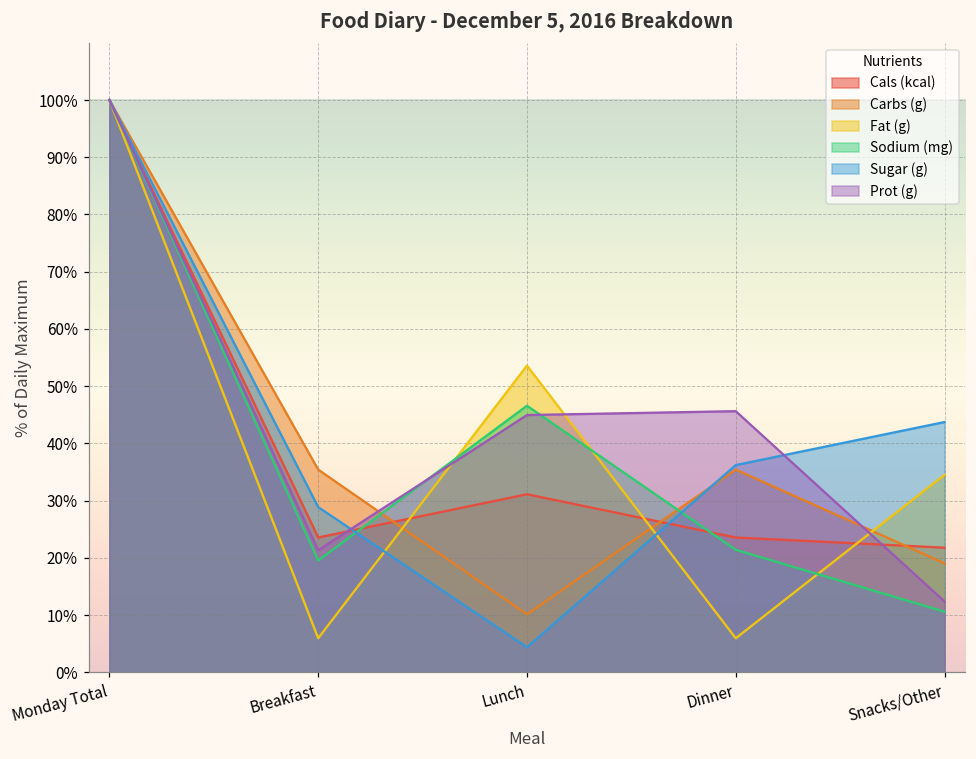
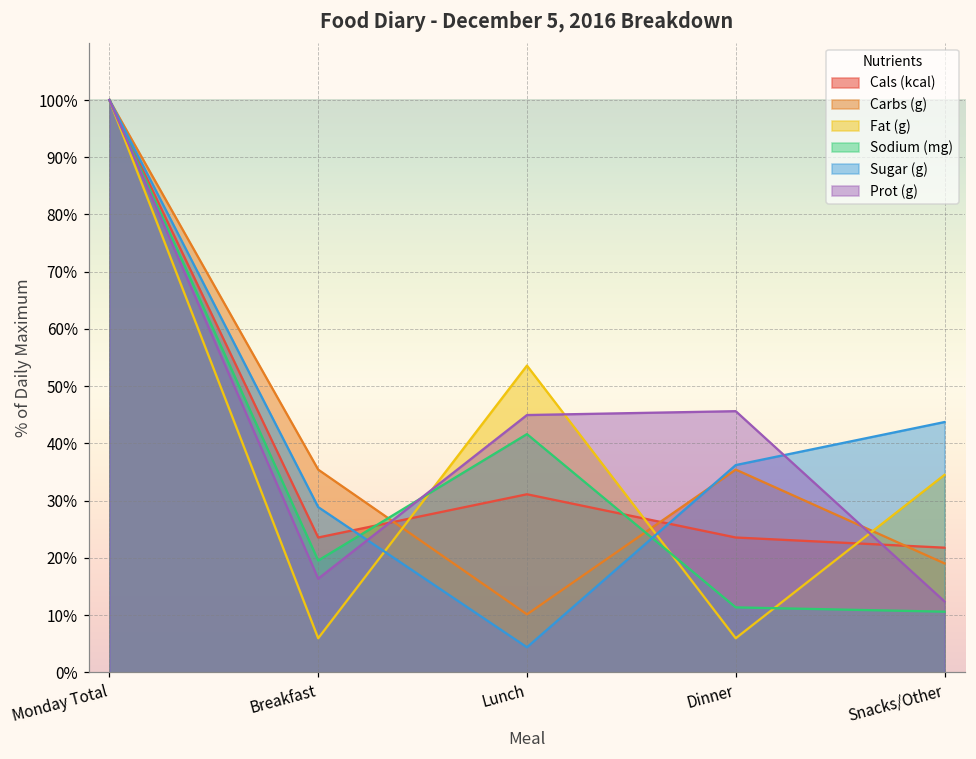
Prot (g), Breakfast: 21% -> 16%
Sodium (mg), Lunch: 47% -> 42%
Sodium (mg), Dinner: 21% -> 11%
